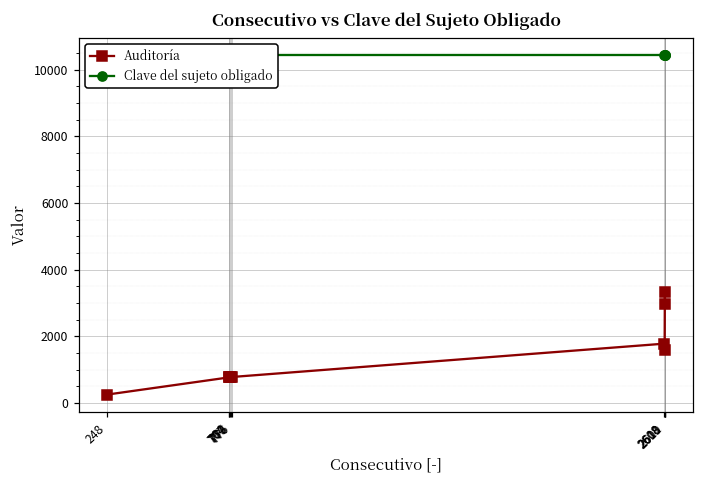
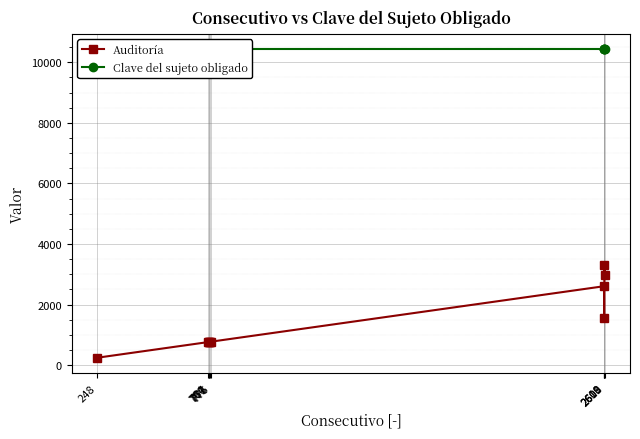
Auditoría, 2608: 1800 -> 2600
